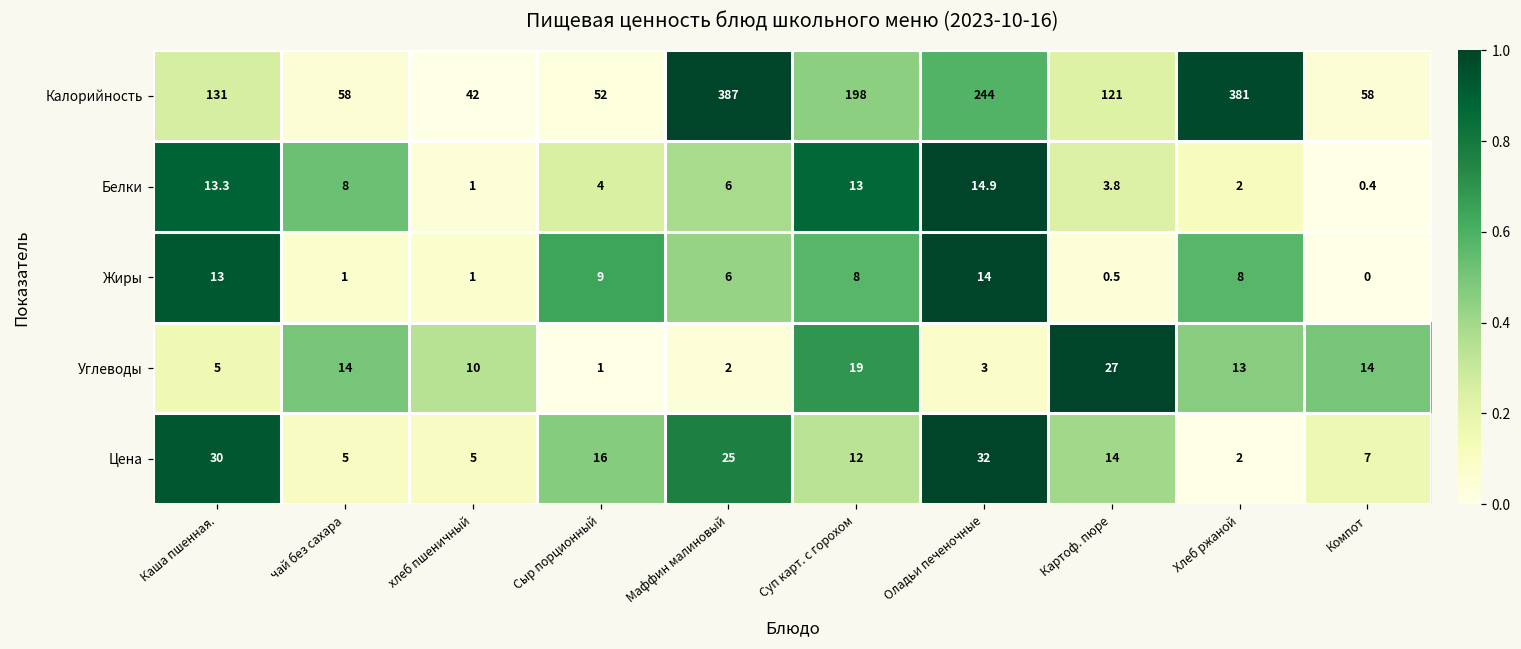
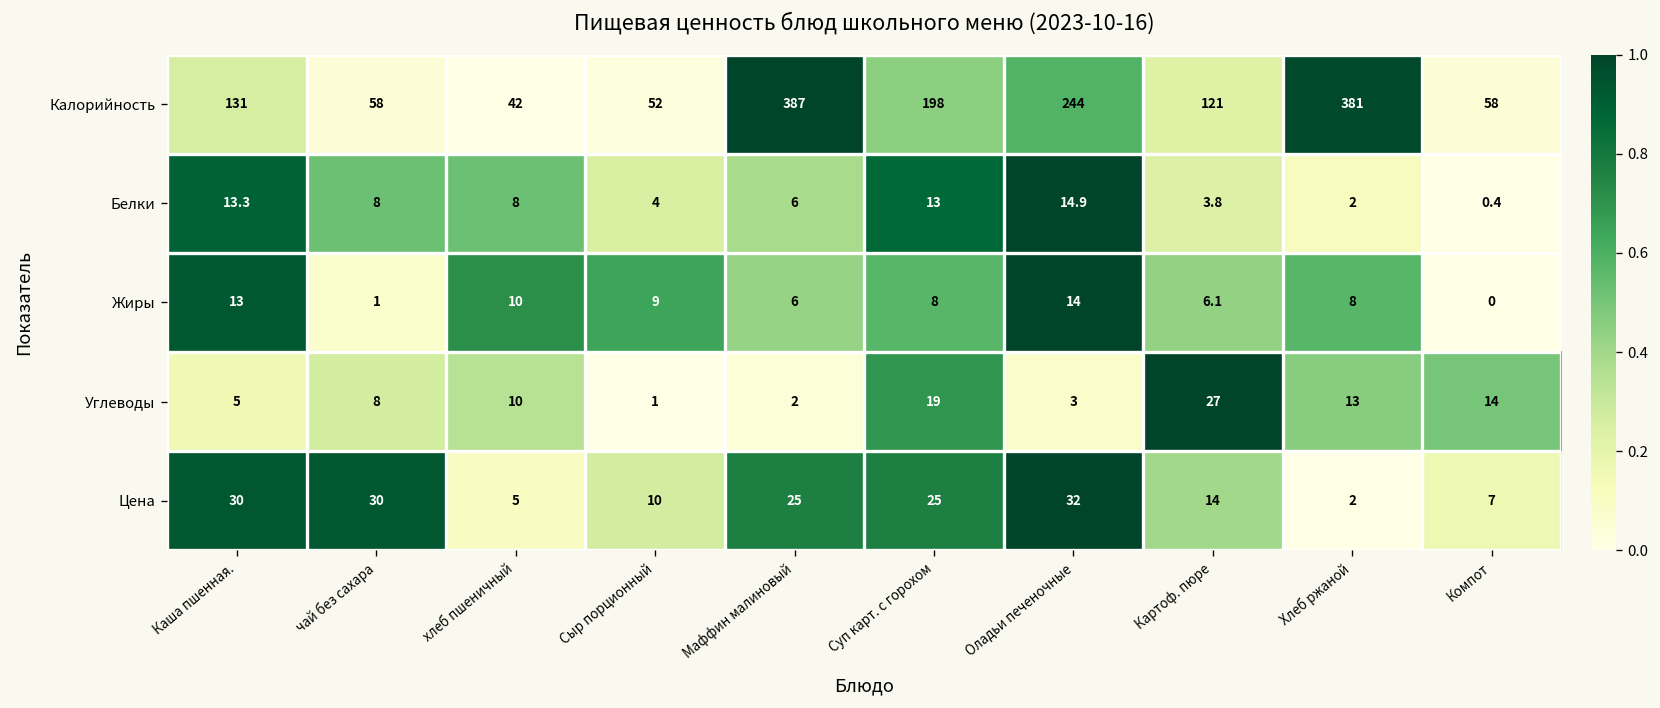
Белки, хлеб пшеничный: 1 -> 8
Жиры, хлеб пшеничный: 1 -> 10
Жиры, Картоф. пюре: 0.5 -> 6.1
Углеводы, чай без сахара: 14 -> 8
Цена, чай без сахара: 5 -> 30
Цена, Сыр порционный: 16 -> 10
Цена, Суп карт. с горохом: 12 -> 25
